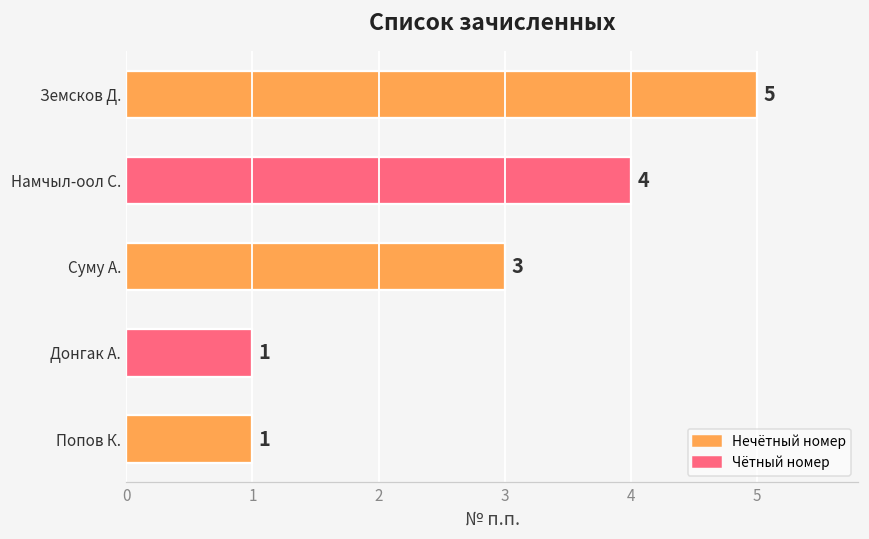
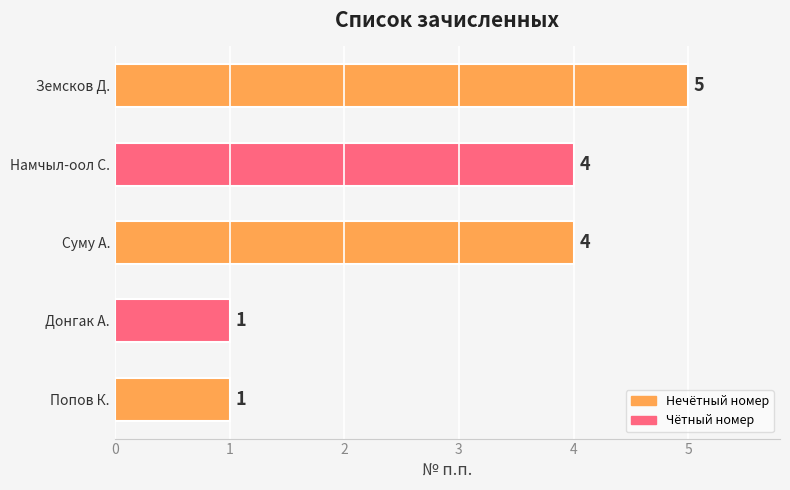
Суму А.: 3 -> 4
